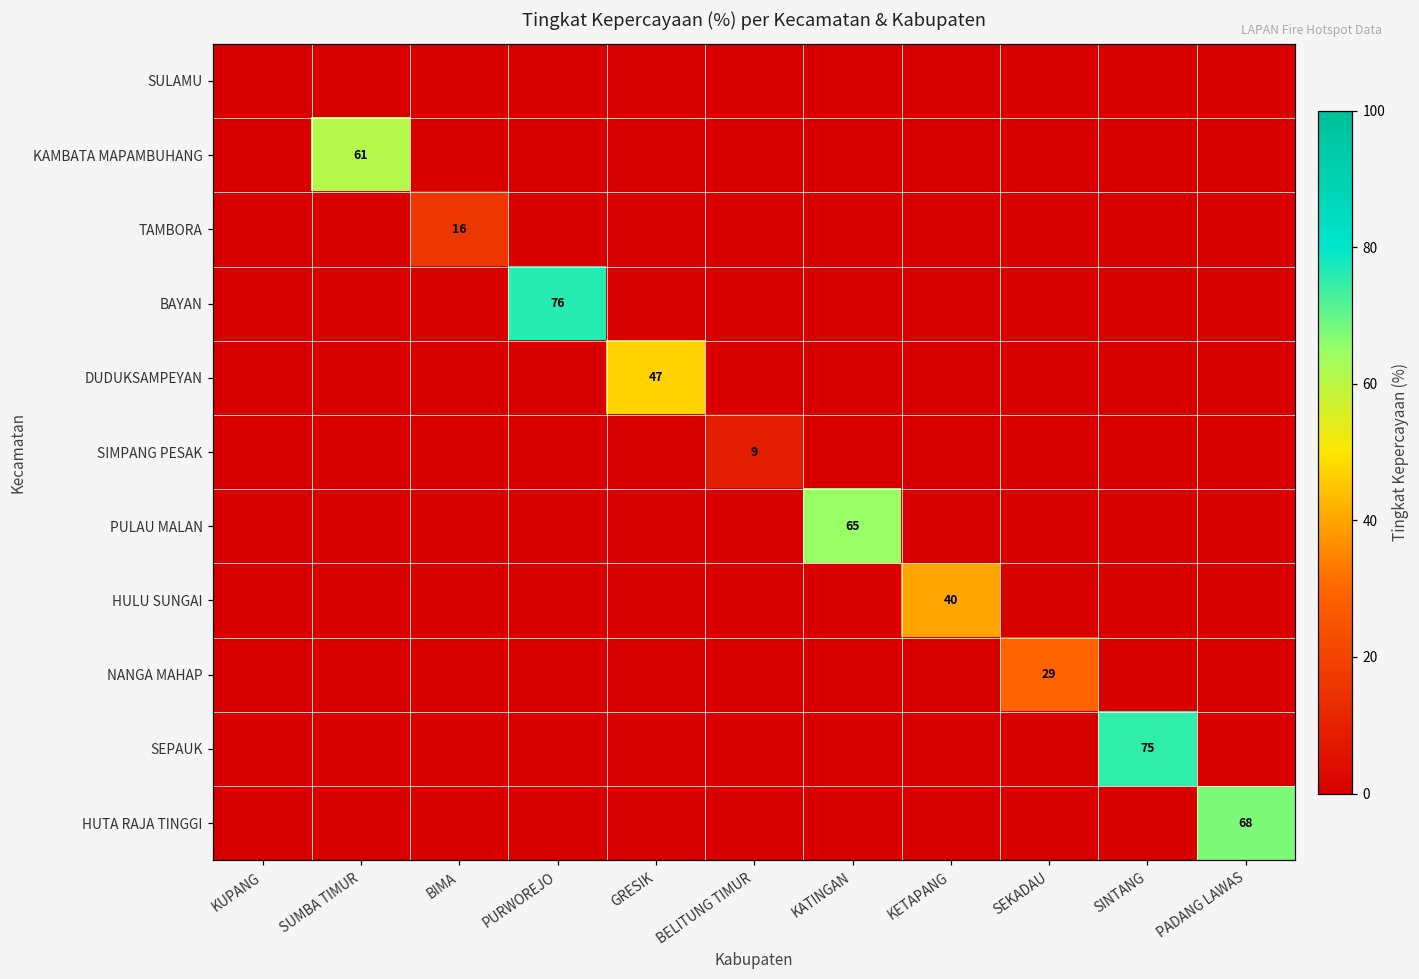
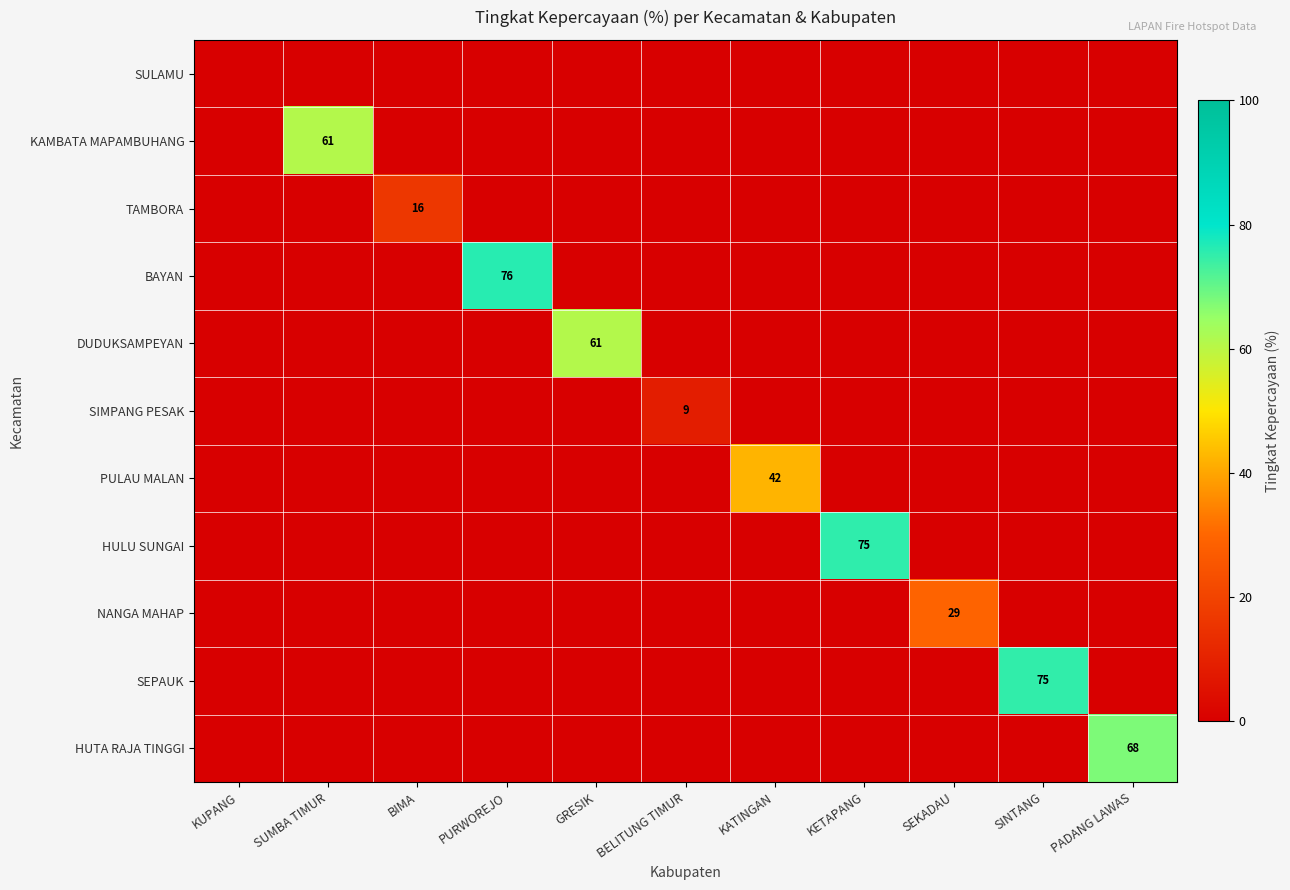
DUDUKSAMPEYAN, GRESIK: 47 -> 61
PULAU MALAN, KATINGAN: 65 -> 42
HULU SUNGAI, KETAPANG: 40 -> 75
